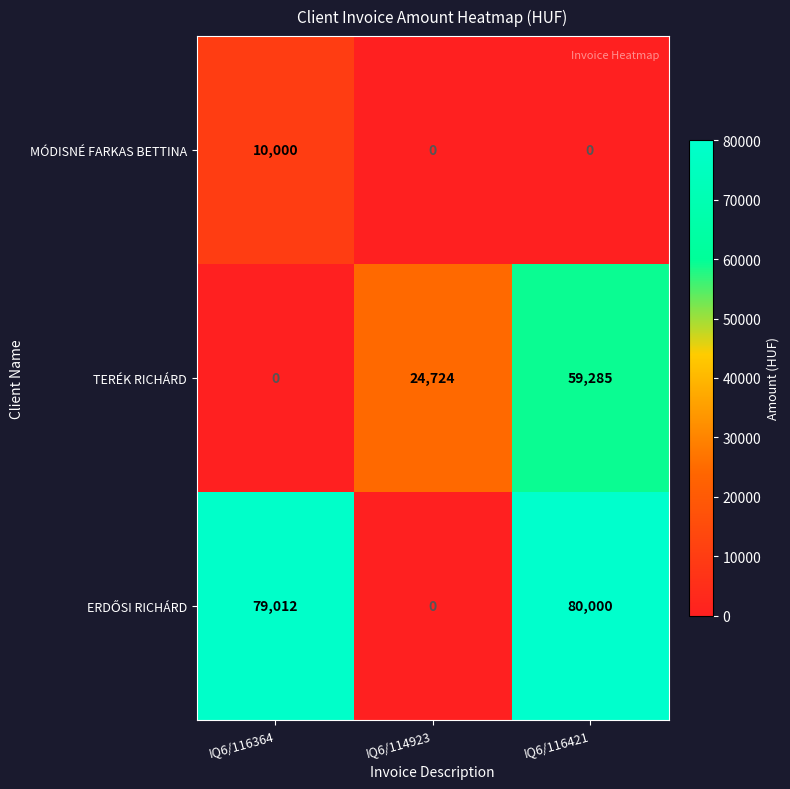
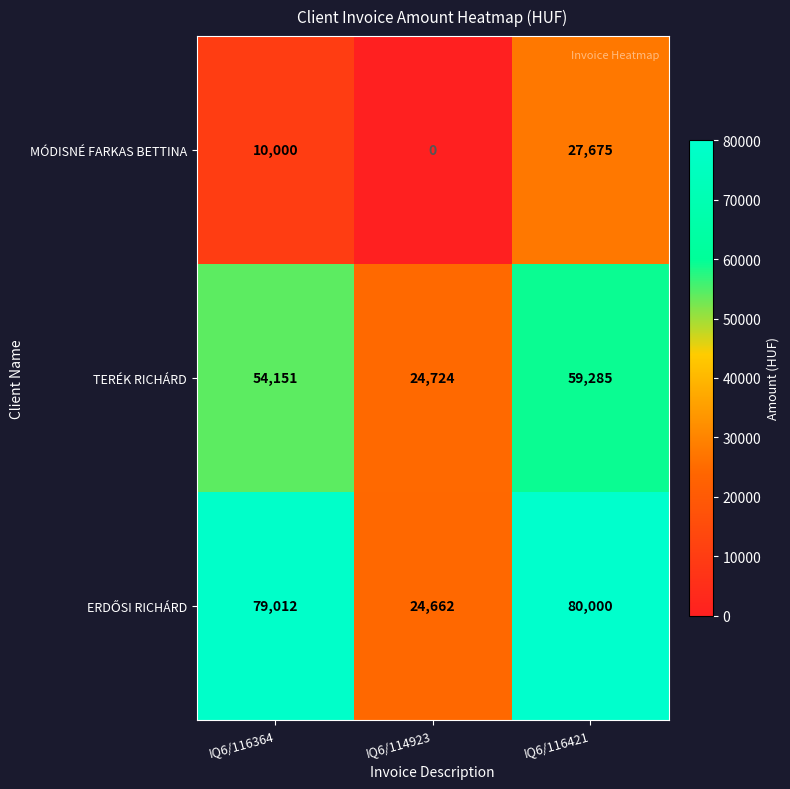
MÓDISNÉ FARKAS BETTINA, IQ6/116421: 0 -> 27,675
TERÉK RICHÁRD, IQ6/116364: 0 -> 54,151
ERDŐSI RICHÁRD, IQ6/114923: 0 -> 24,662
